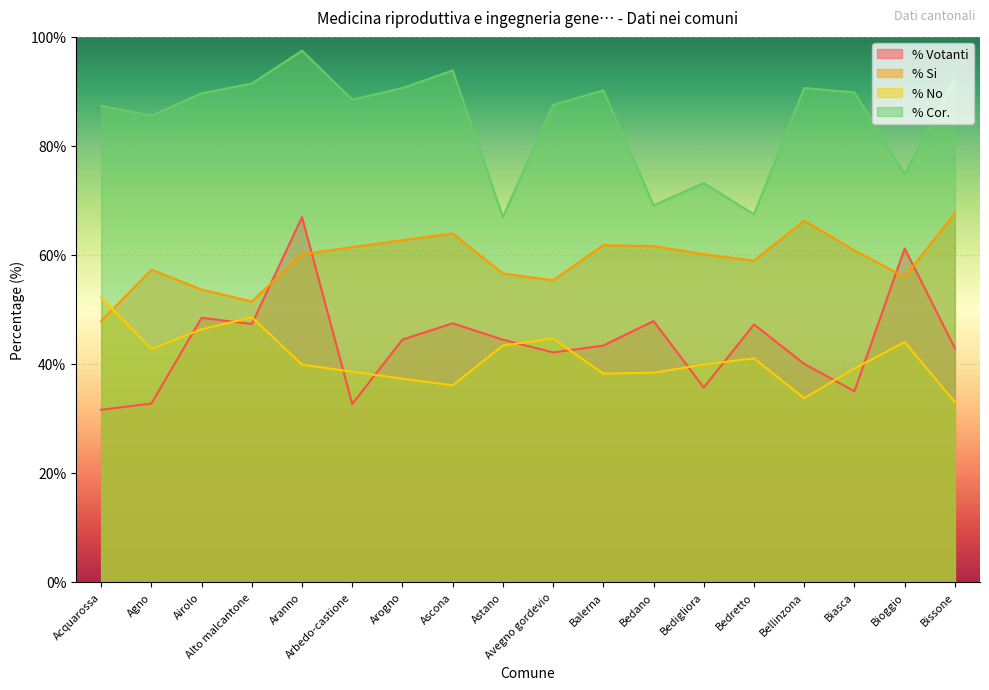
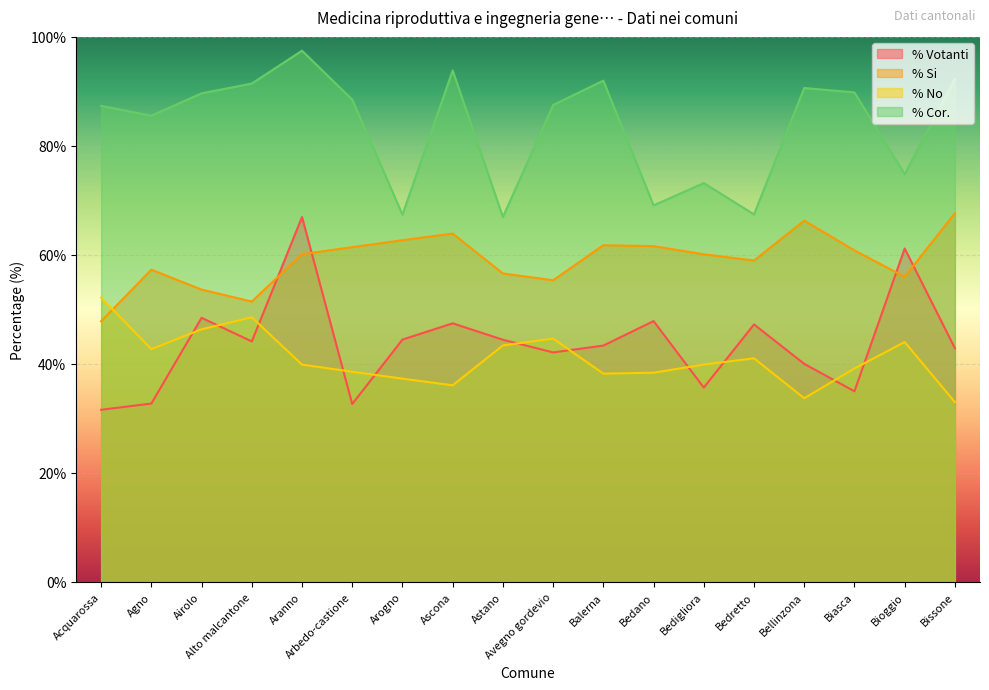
% Votanti, Alto malcantone: 47% -> 44%
% Cor., Arogno: 91% -> 67%
% Cor., Balerna: 90% -> 92%
